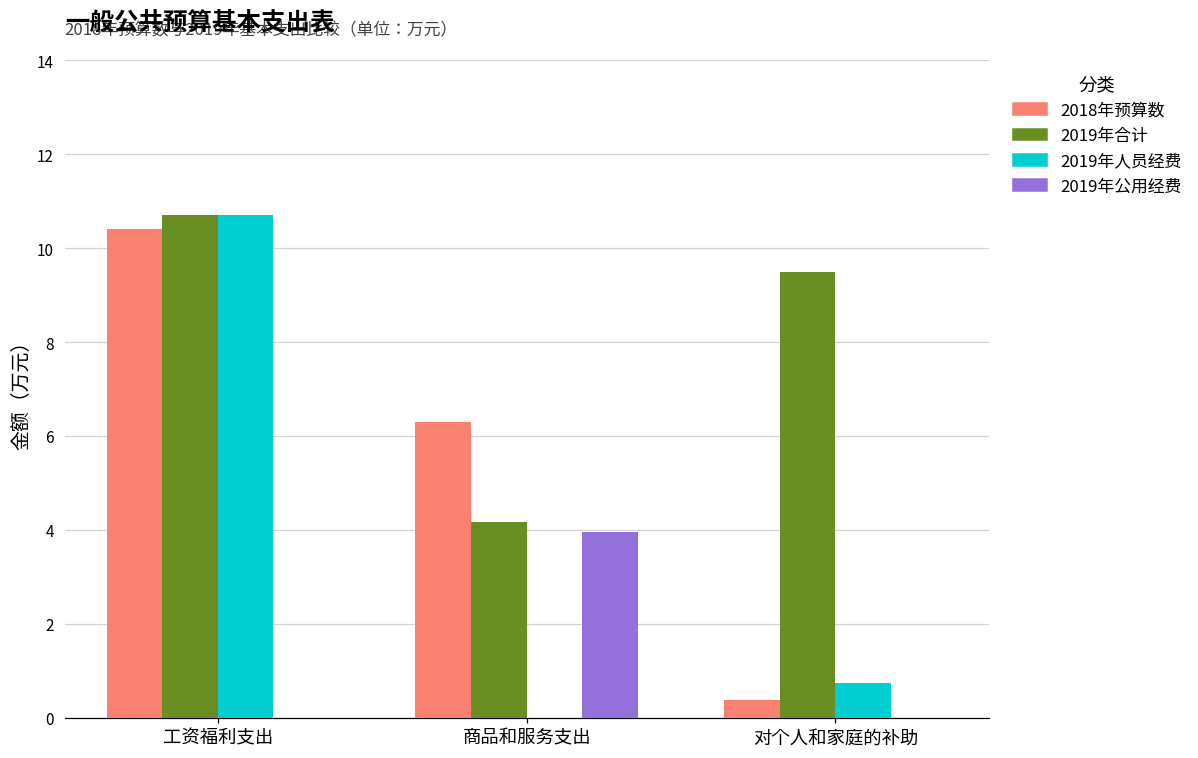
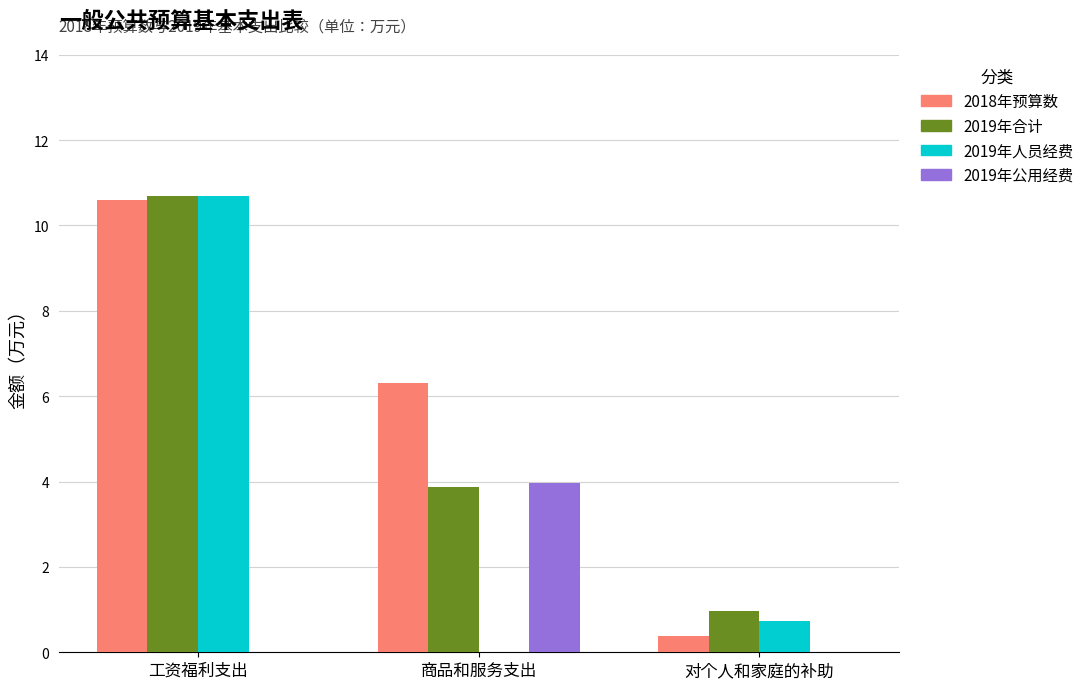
2018年预算数, 工资福利支出: 10.4 -> 10.6
2019年合计, 商品和服务支出: 4.2 -> 3.9
2019年合计, 对个人和家庭的补助: 9.5 -> 1.0
